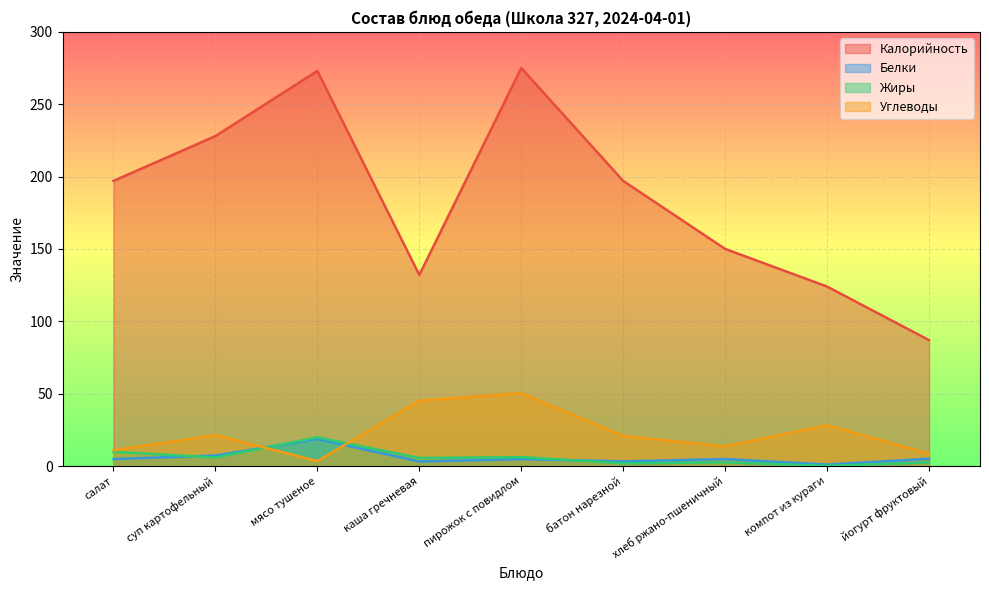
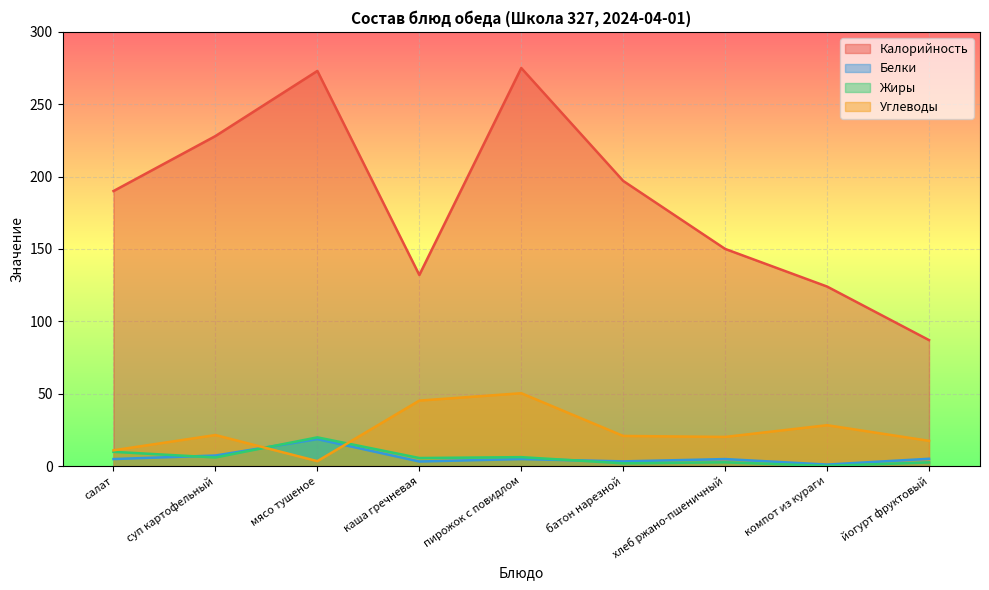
Калорийность, салат: 197 -> 190
Углеводы, хлеб ржано-пшеничный: 14 -> 20
Углеводы, йогурт фруктовый: 9 -> 17
